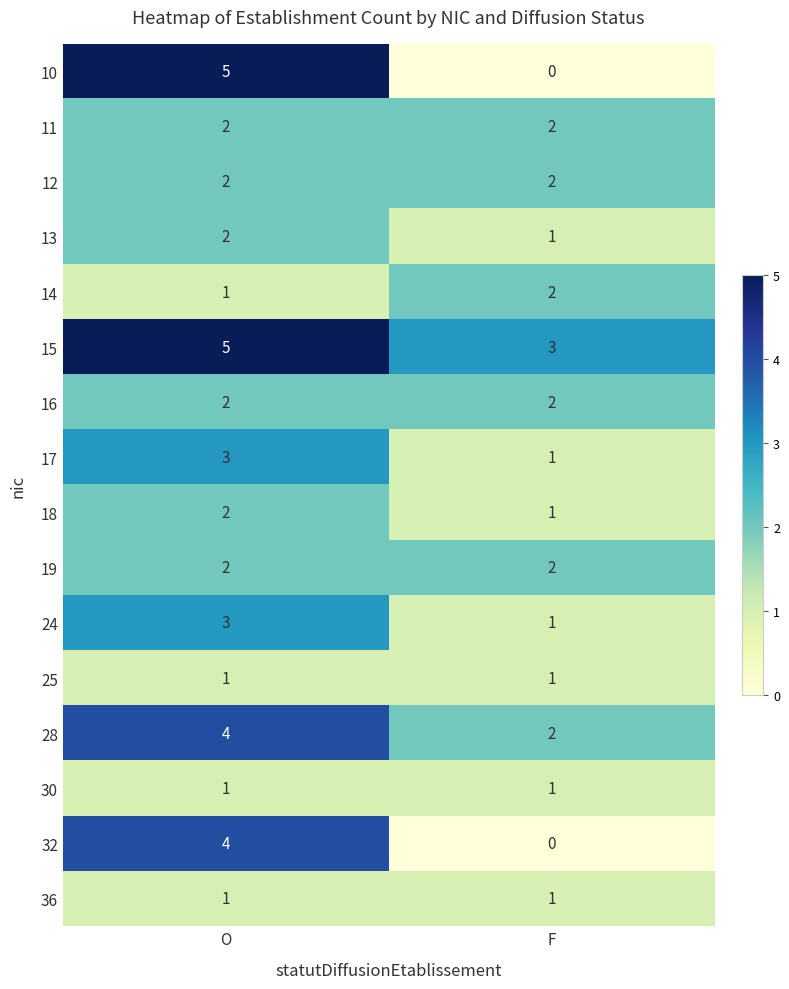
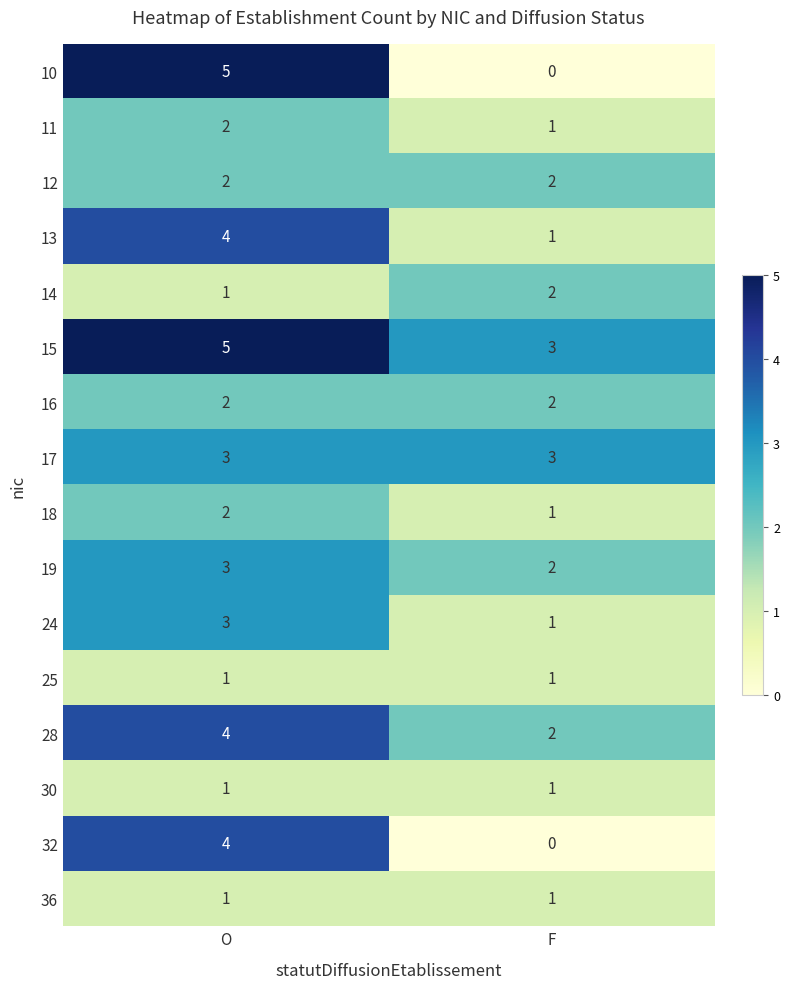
11, F: 2 -> 1
13, O: 2 -> 4
17, F: 1 -> 3
19, O: 2 -> 3
